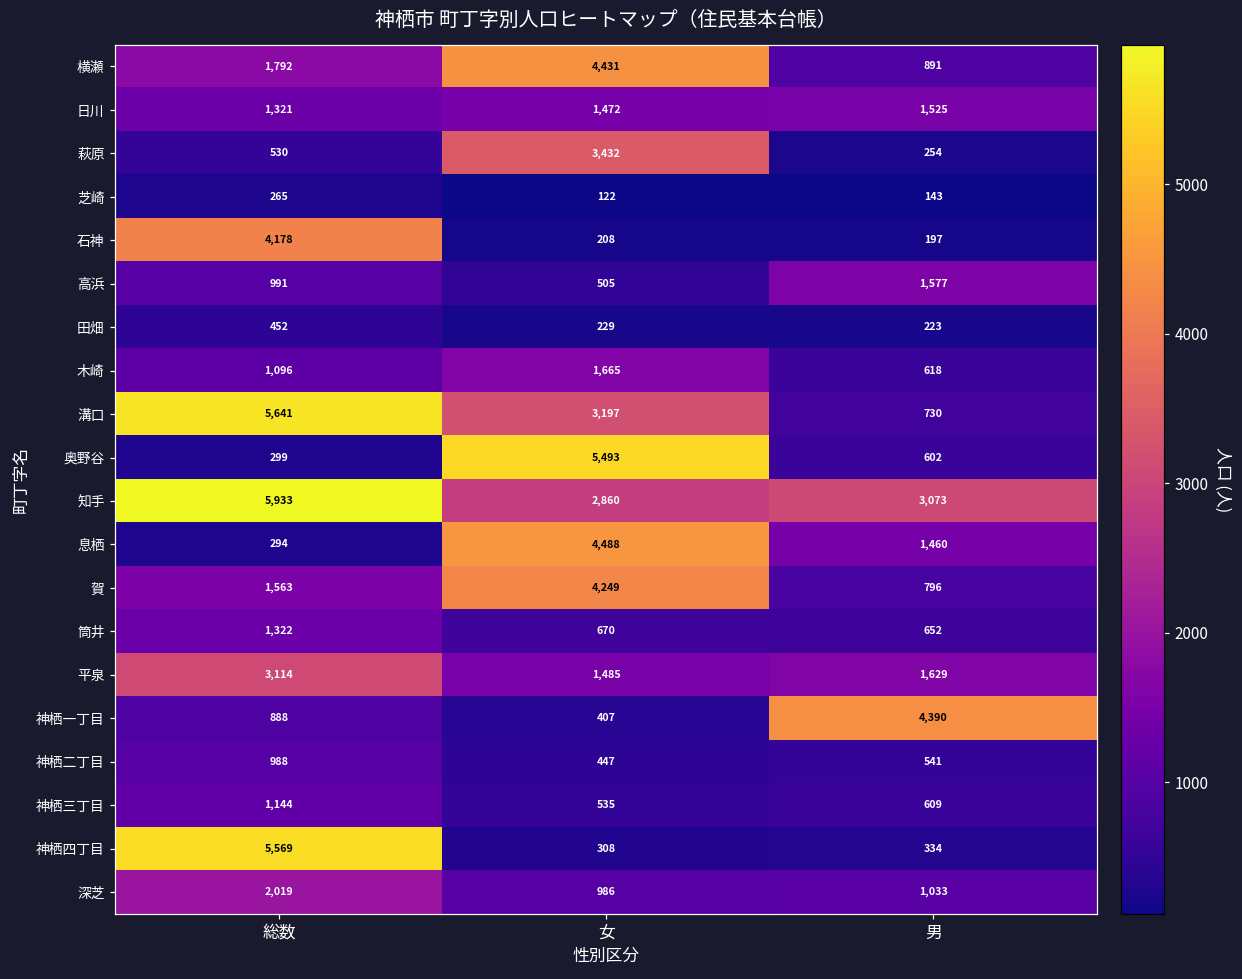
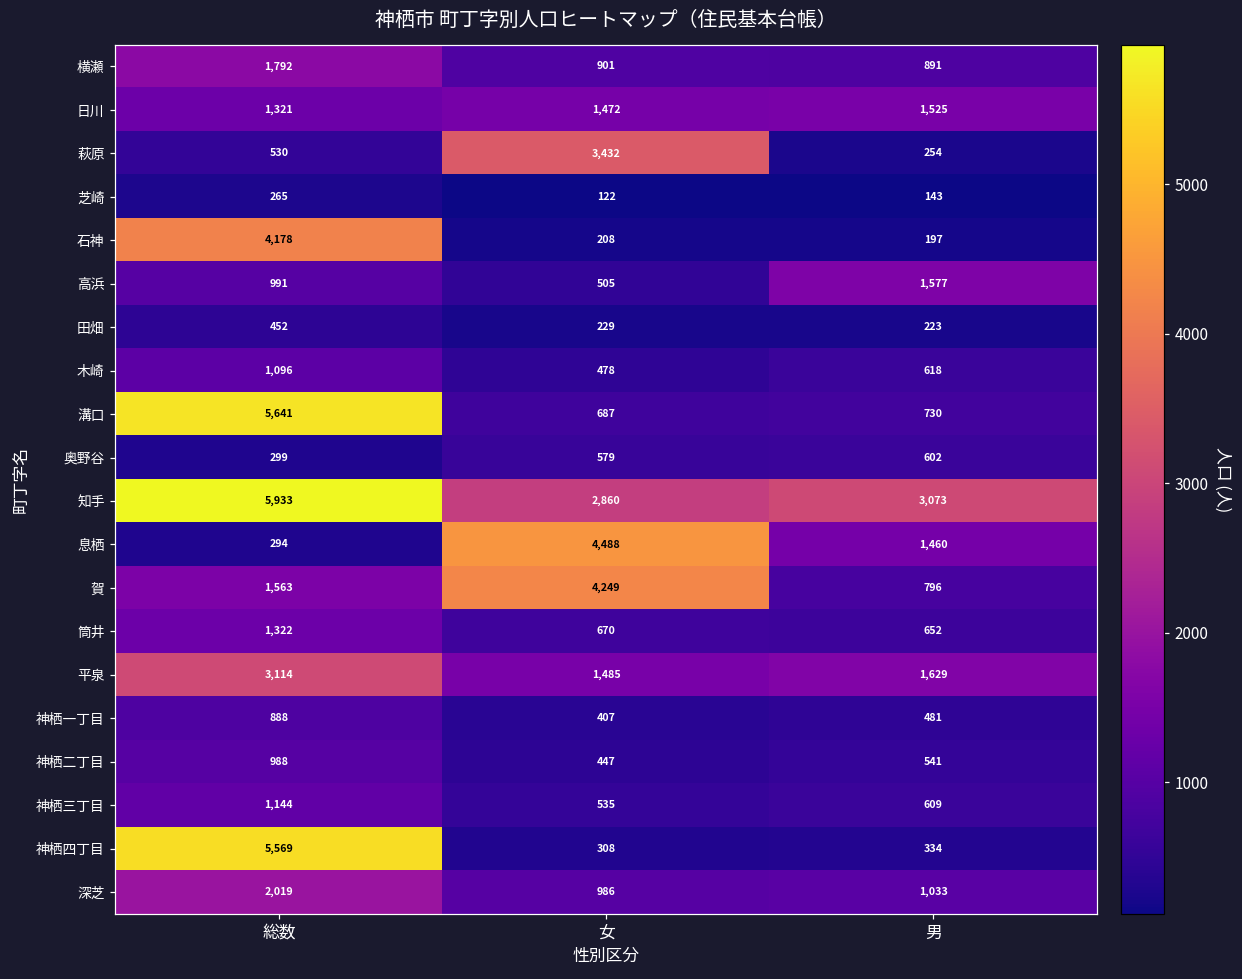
横瀬, 女: 4,431 -> 901
木崎, 女: 1,665 -> 478
溝口, 女: 3,197 -> 687
奥野谷, 女: 5,493 -> 579
神栖一丁目, 男: 4,390 -> 481
